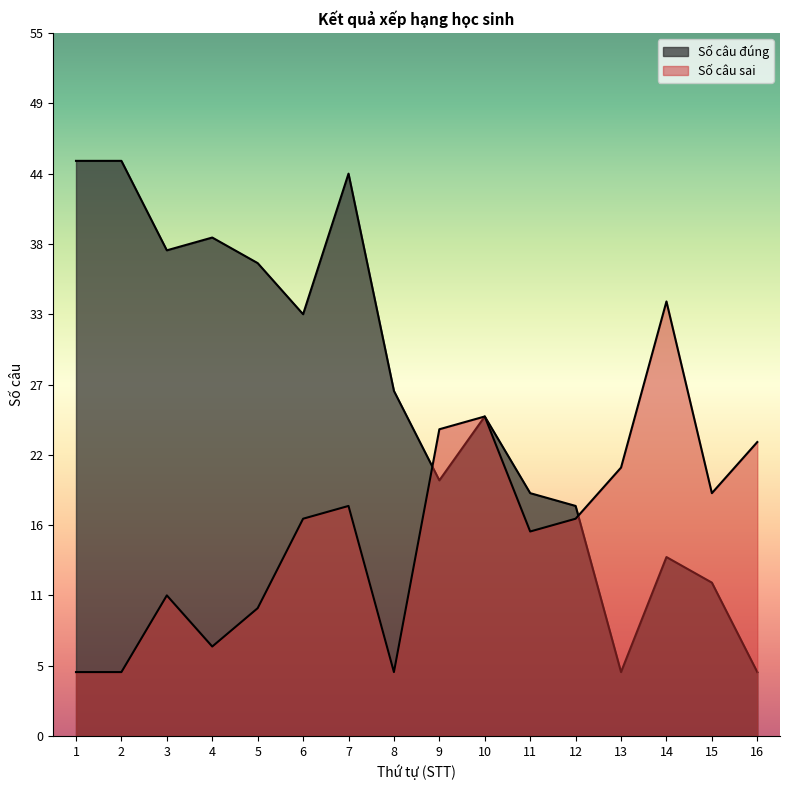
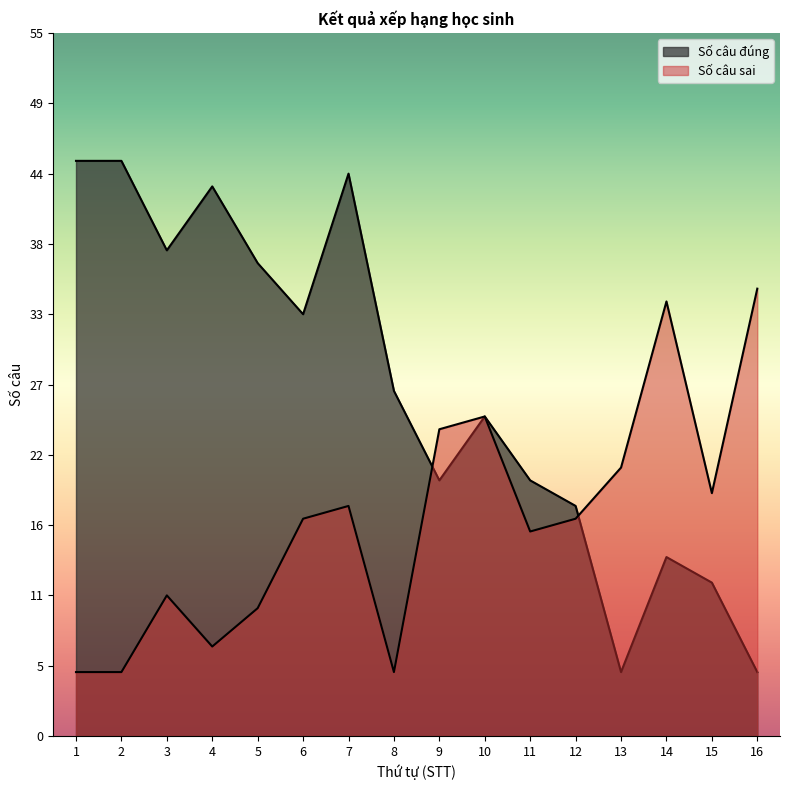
Số câu đúng, 4: 39 -> 43
Số câu đúng, 11: 19 -> 20
Số câu sai, 16: 23 -> 35
